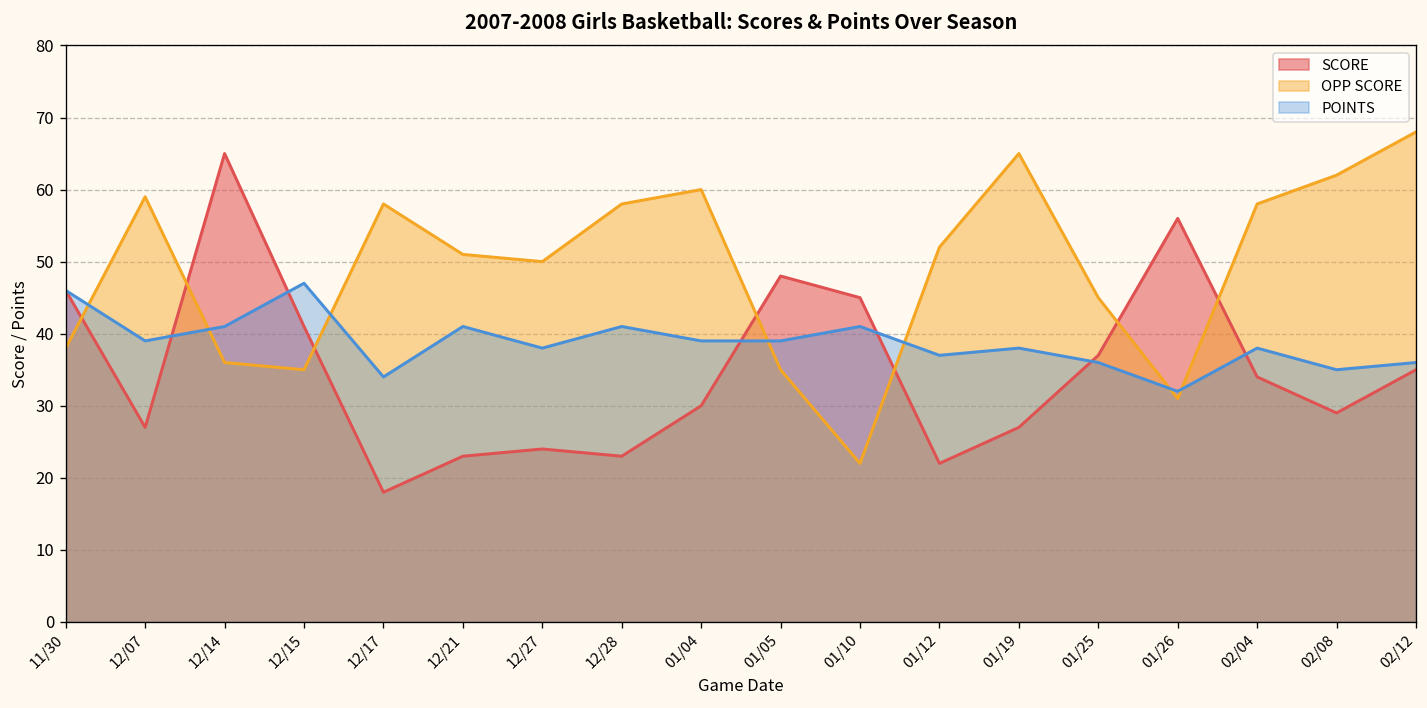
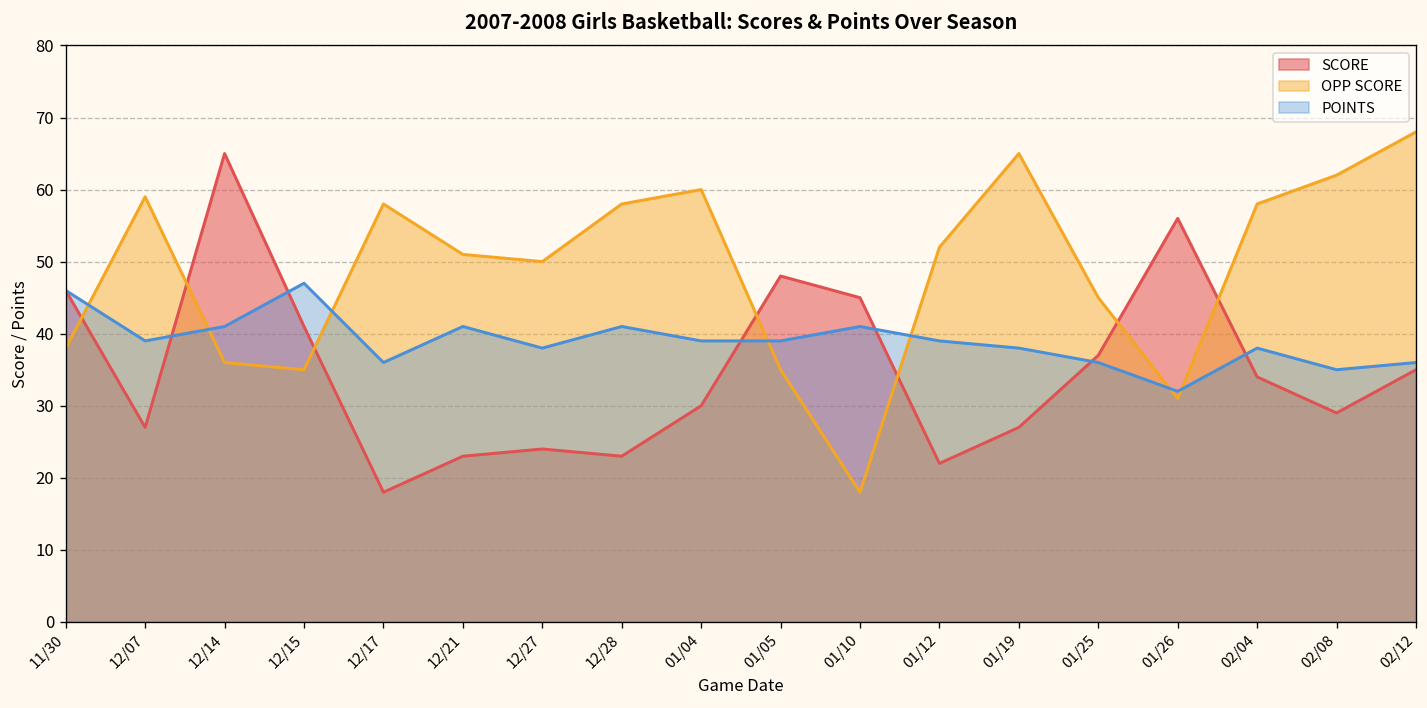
POINTS, 12/17: 34 -> 36
OPP SCORE, 01/10: 22 -> 18
POINTS, 01/12: 37 -> 39
